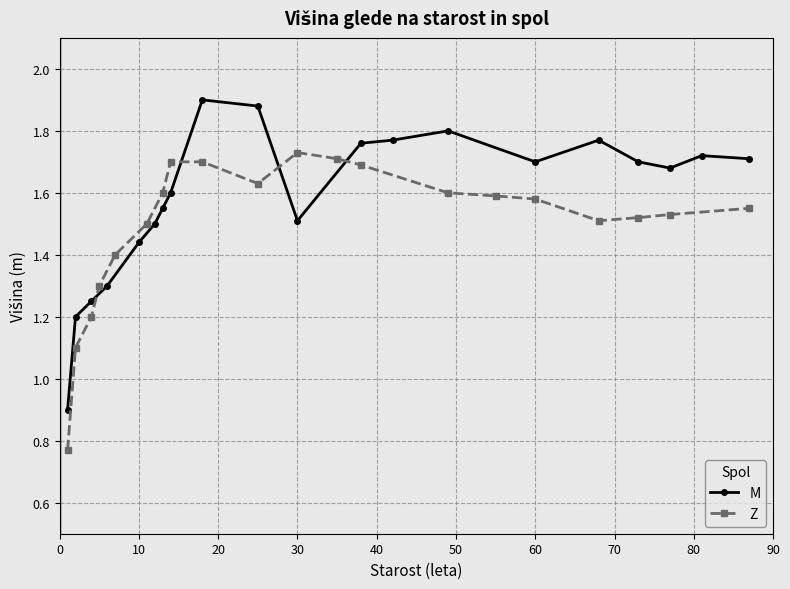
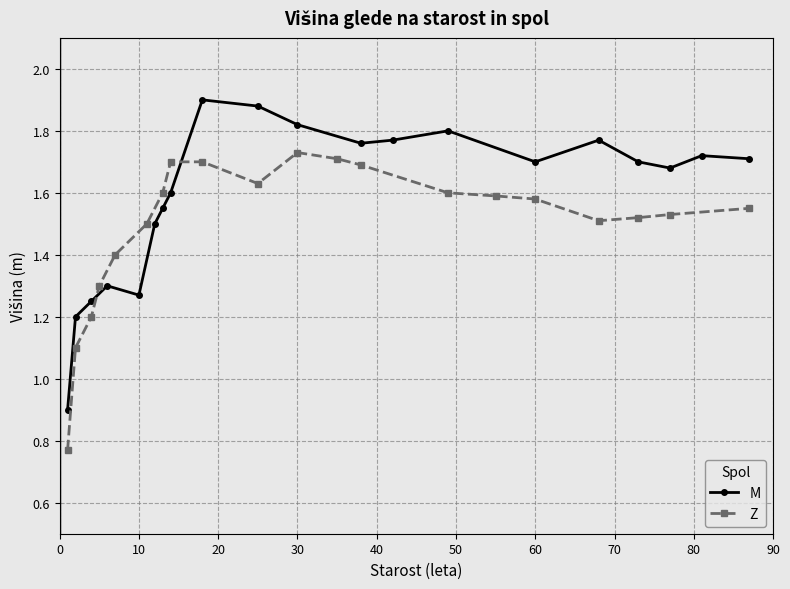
M, 10: 1.44 -> 1.27
M, 30: 1.51 -> 1.82
